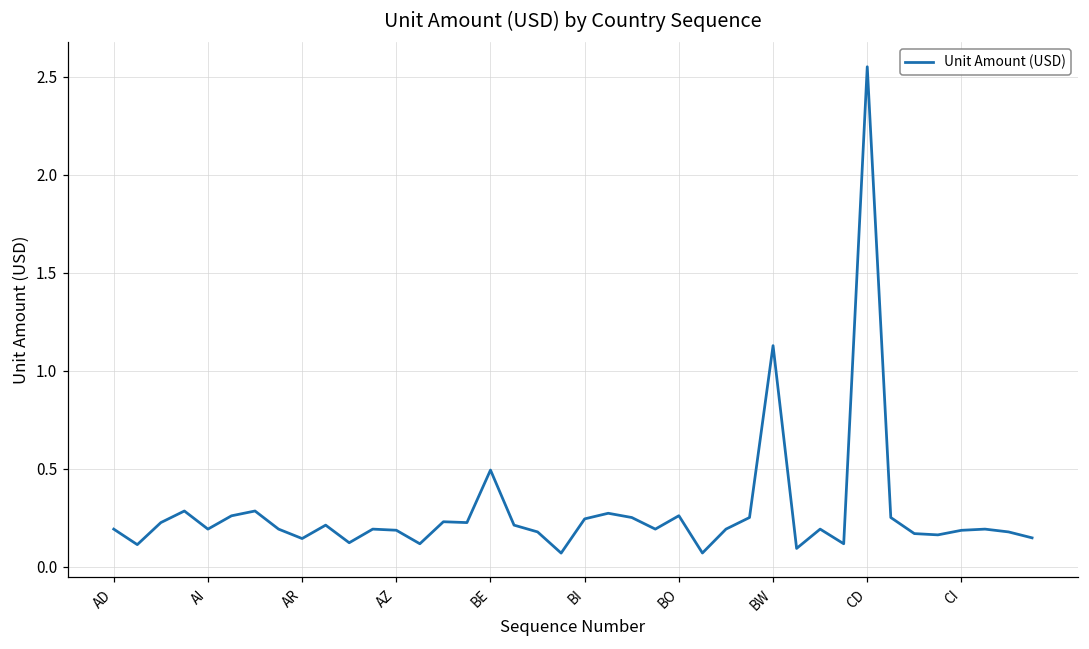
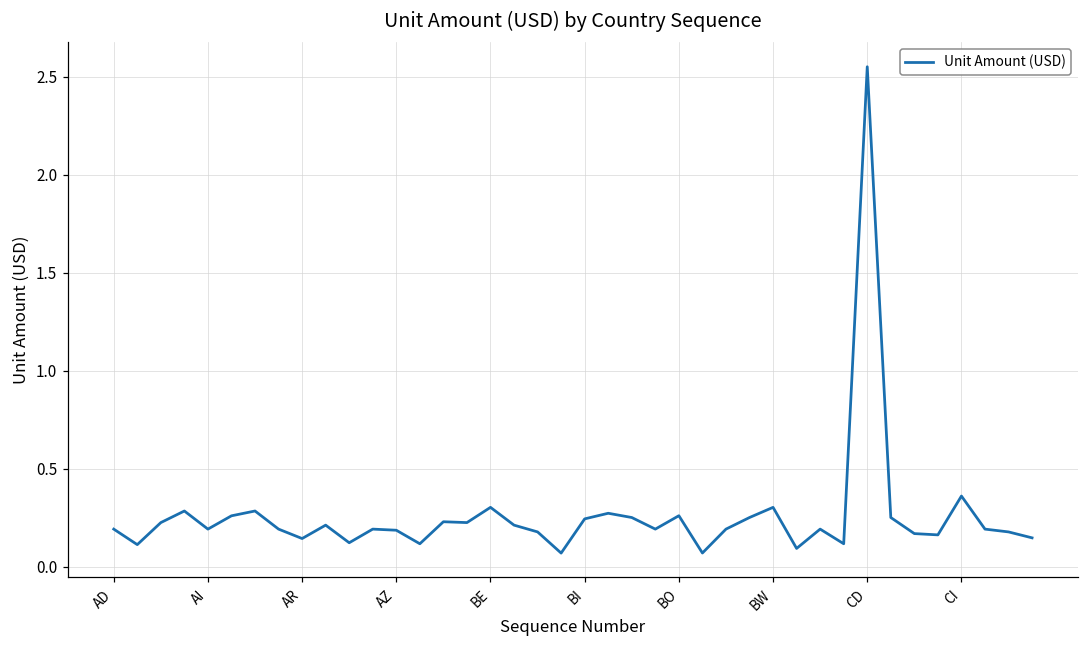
BE: 0.49 -> 0.30
BW: 1.13 -> 0.30
CI: 0.19 -> 0.36
